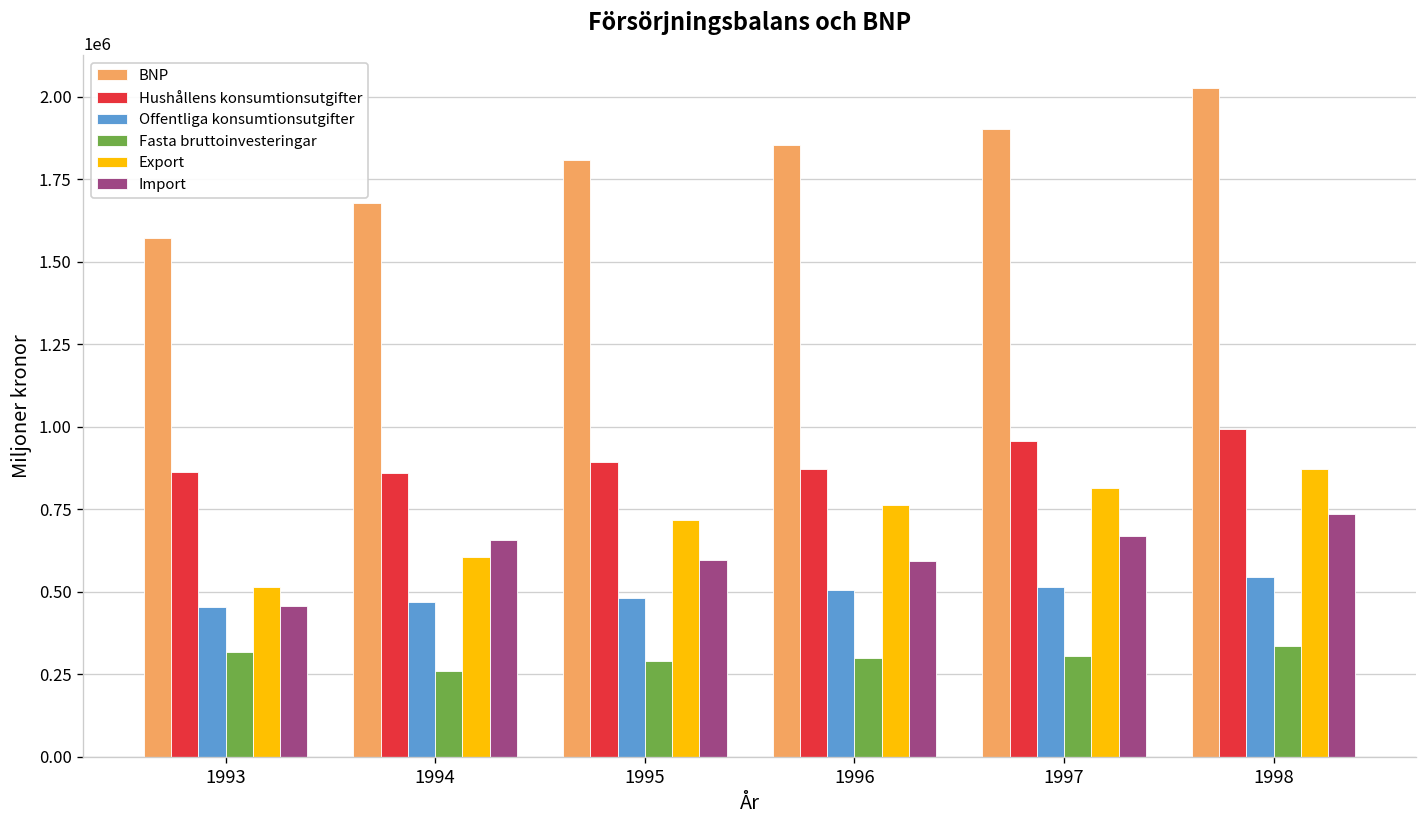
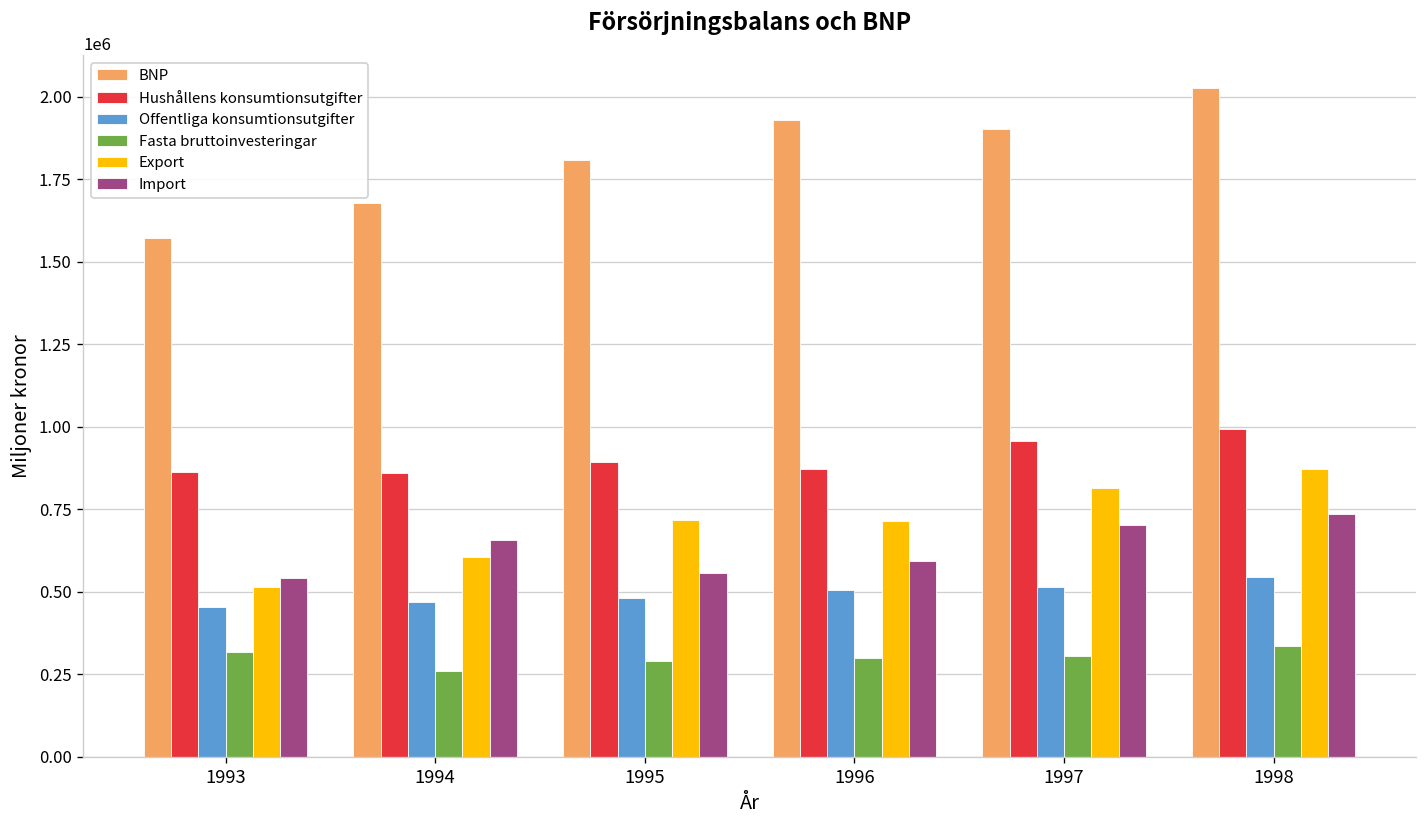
Import, 1993: 460000 -> 540000
Import, 1995: 600000 -> 560000
BNP, 1996: 1850000 -> 1930000
Export, 1996: 760000 -> 710000
Import, 1997: 670000 -> 700000
